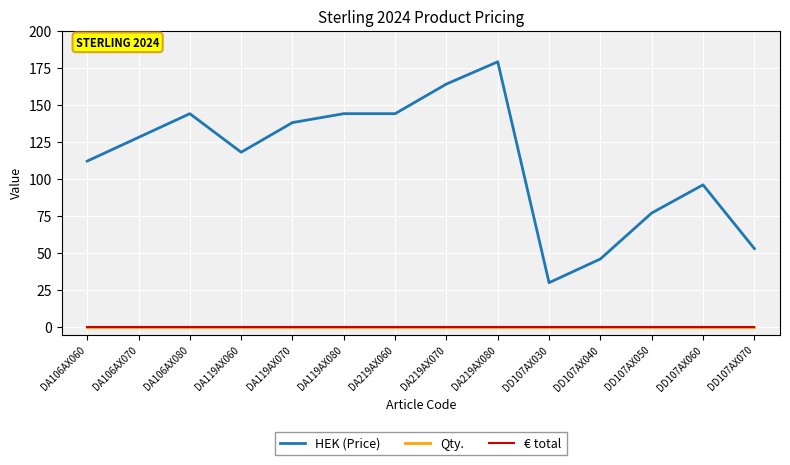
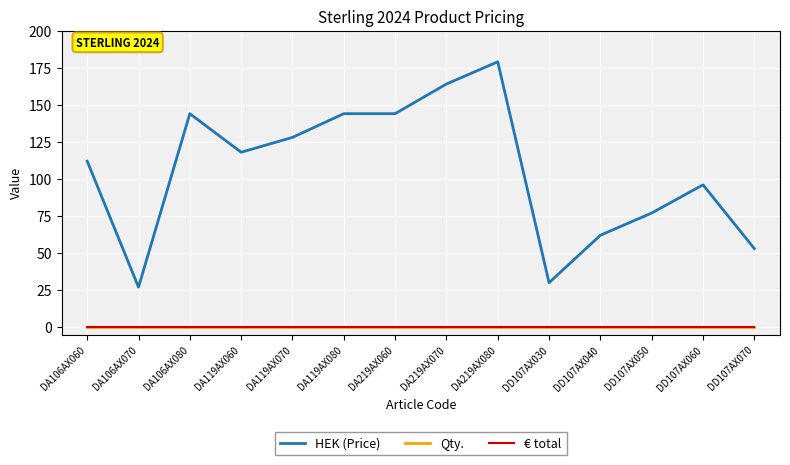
HEK (Price), DA106AX070: 128 -> 27
HEK (Price), DA119AX070: 138 -> 128
HEK (Price), DD107AX040: 46 -> 62
